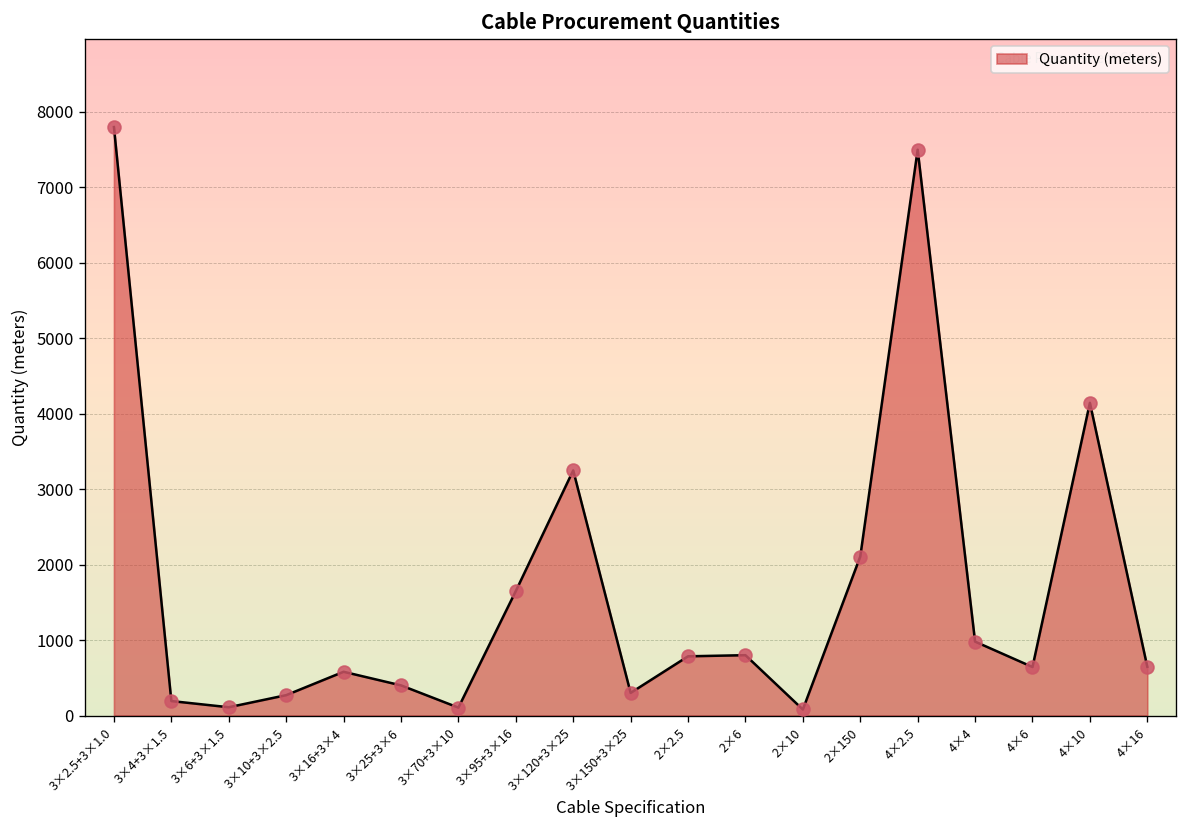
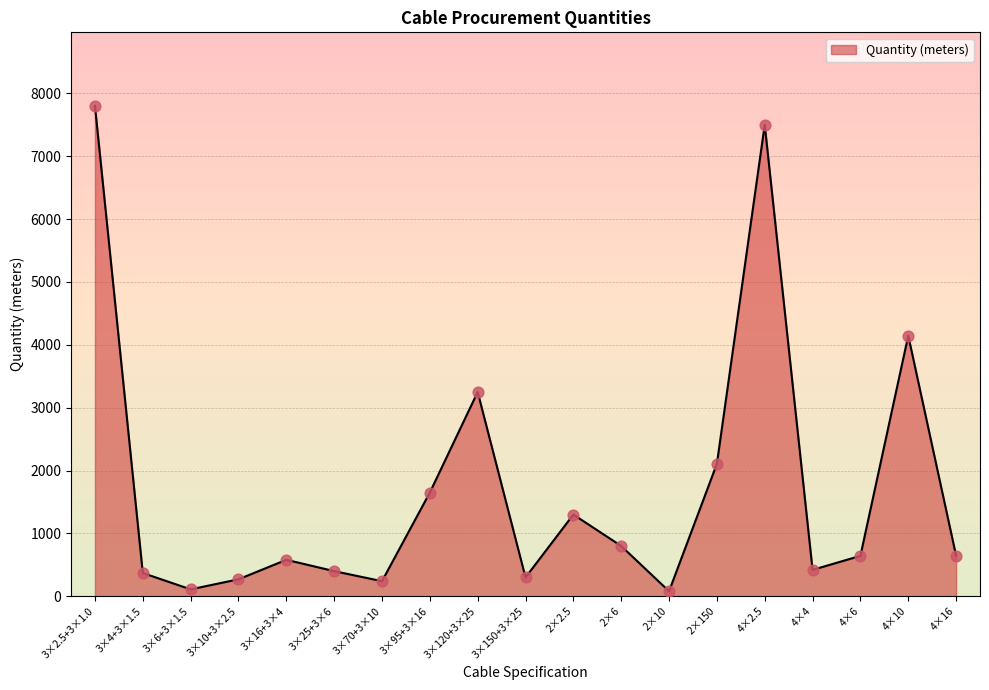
3×4+3×1.5: 200 -> 400
3×70+3×10: 100 -> 200
2×2.5: 800 -> 1300
4×4: 1000 -> 400
